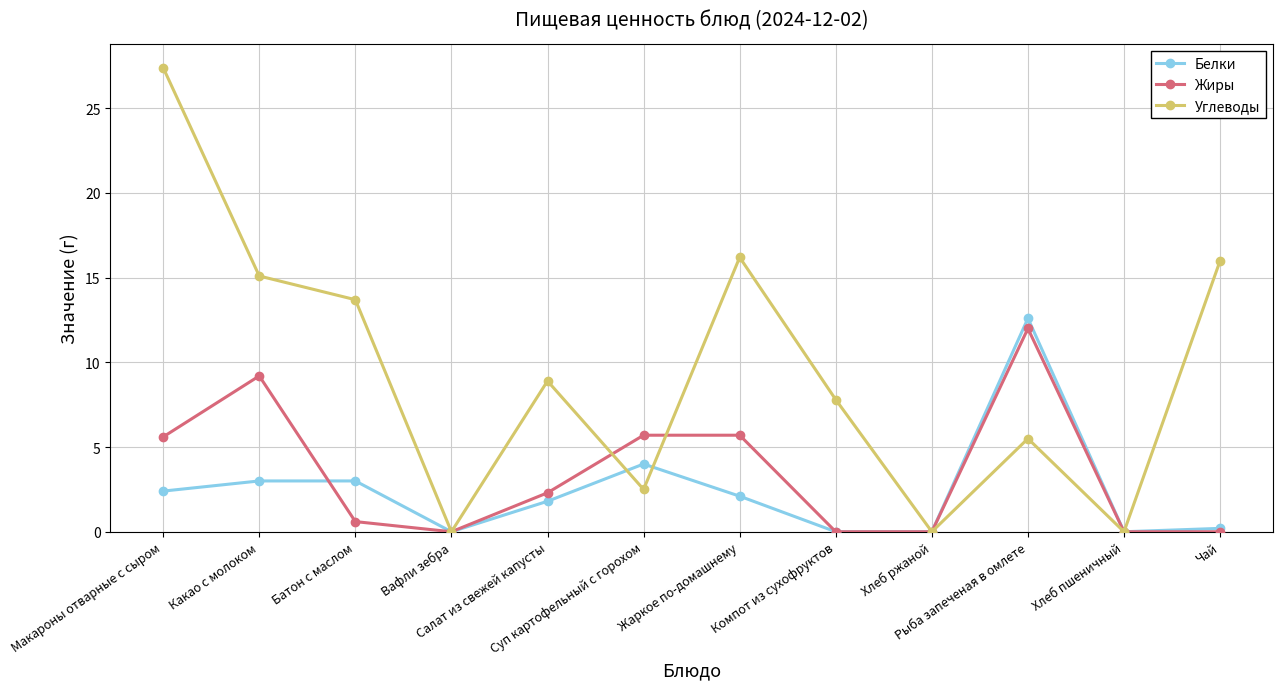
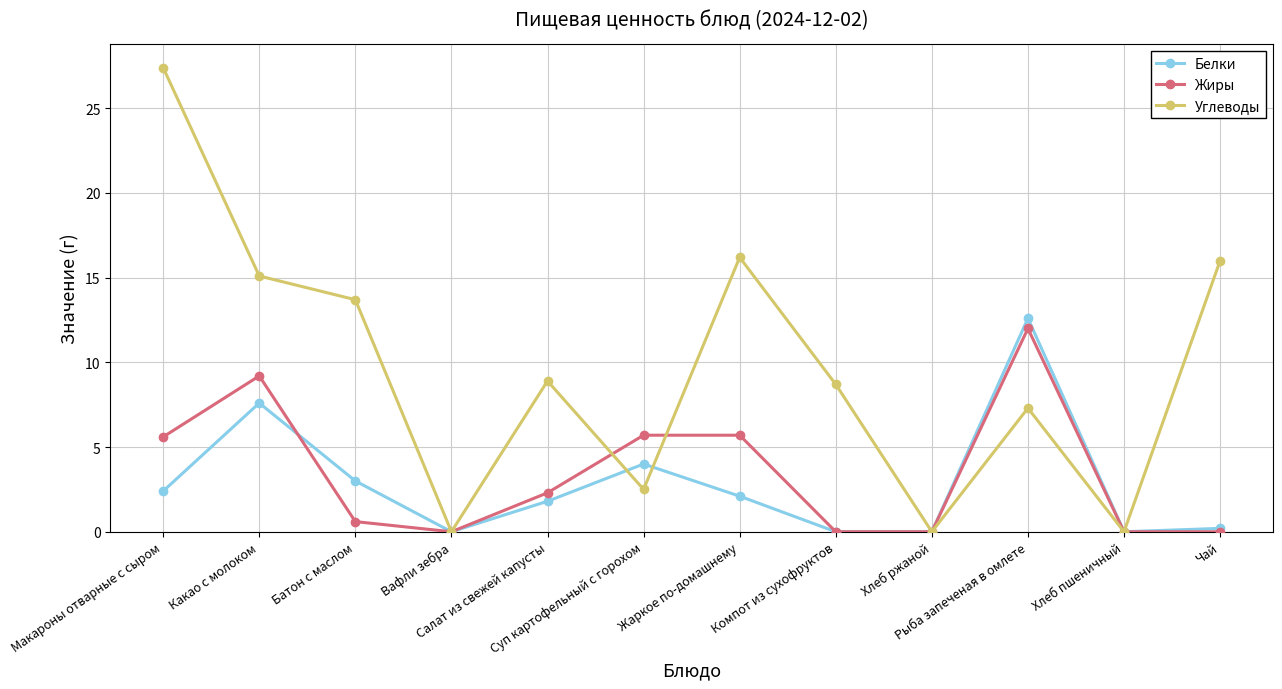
Белки, Какао с молоком: 3.0 -> 7.6
Углеводы, Компот из сухофруктов: 7.8 -> 8.7
Углеводы, Рыба запеченая в омлете: 5.5 -> 7.3
